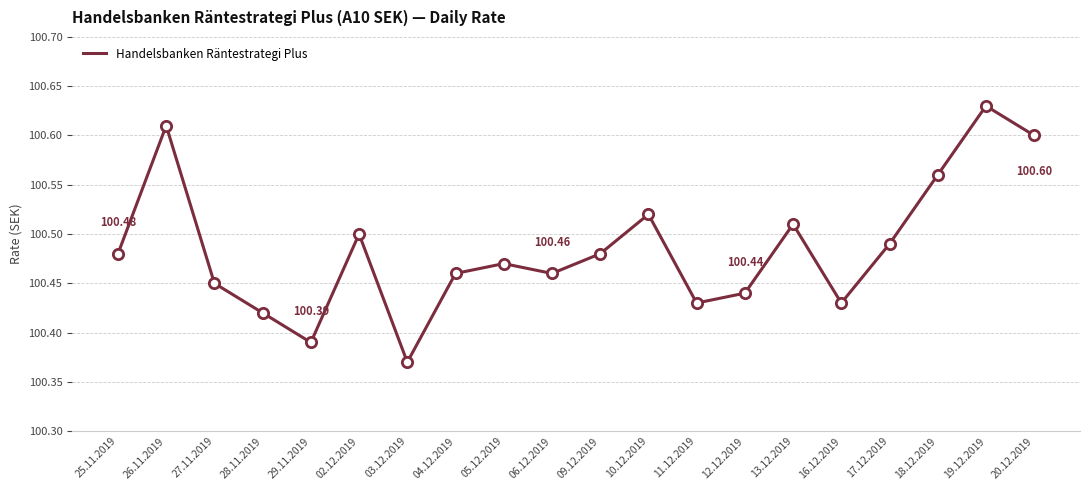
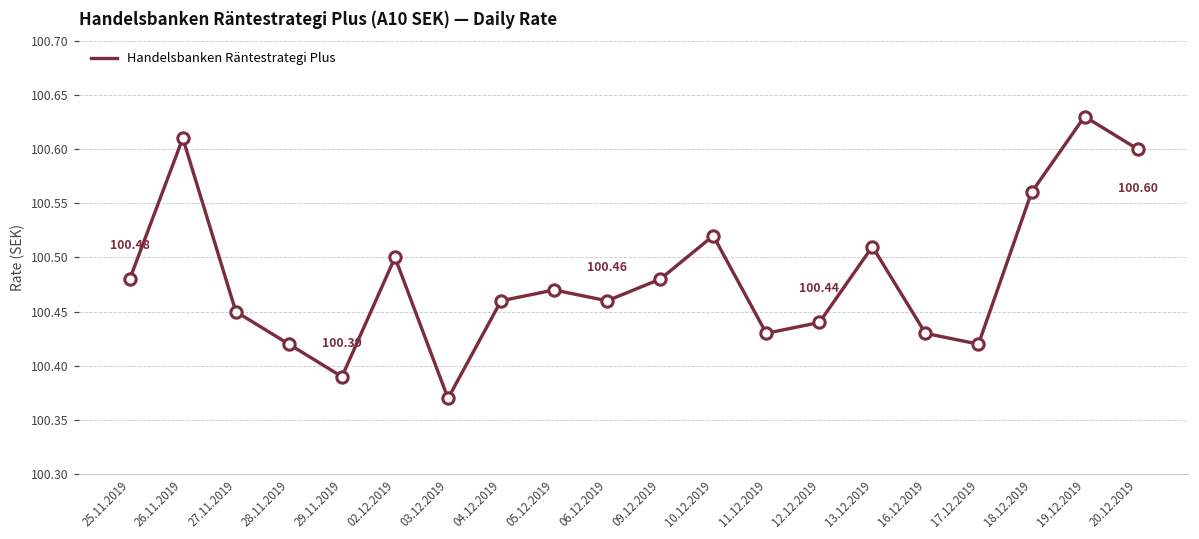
17.12.2019: 100.49 -> 100.42
